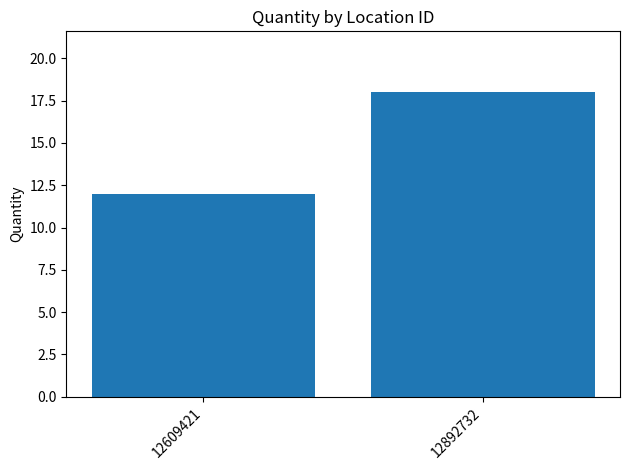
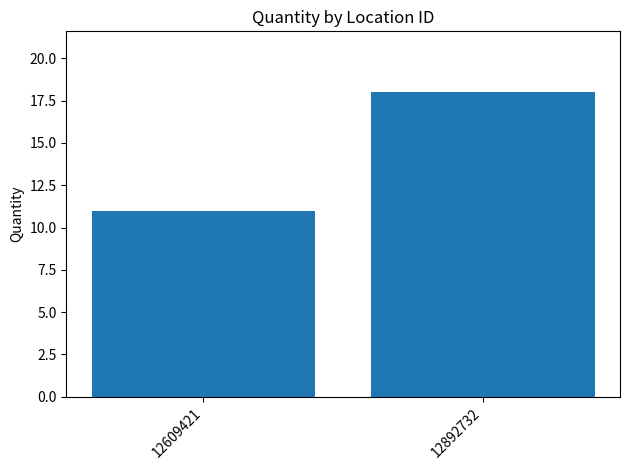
12609421: 12 -> 11
